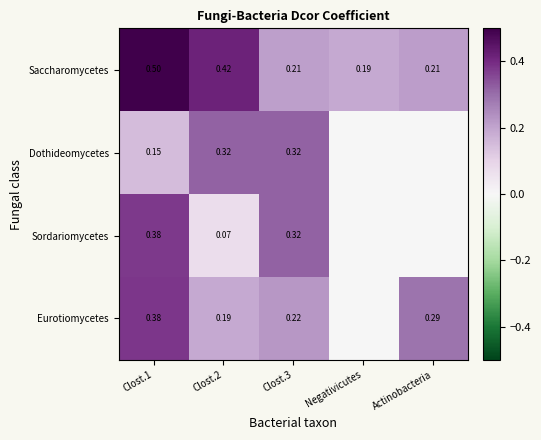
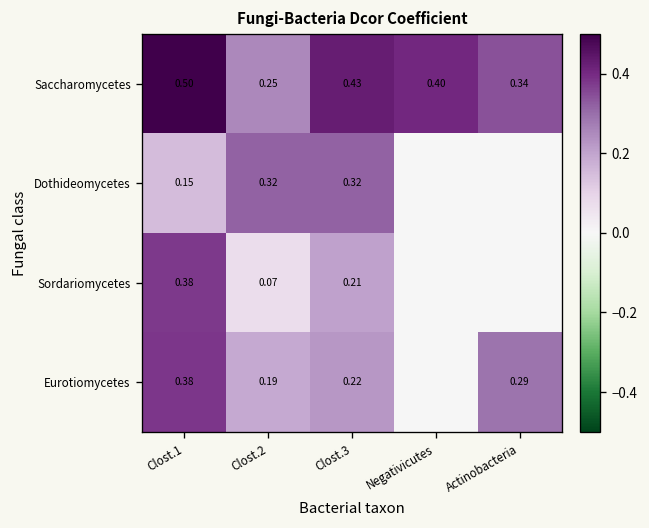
Saccharomycetes, Clost.2: 0.42 -> 0.25
Saccharomycetes, Clost.3: 0.21 -> 0.43
Saccharomycetes, Negativicutes: 0.19 -> 0.40
Saccharomycetes, Actinobacteria: 0.21 -> 0.34
Sordariomycetes, Clost.3: 0.32 -> 0.21
